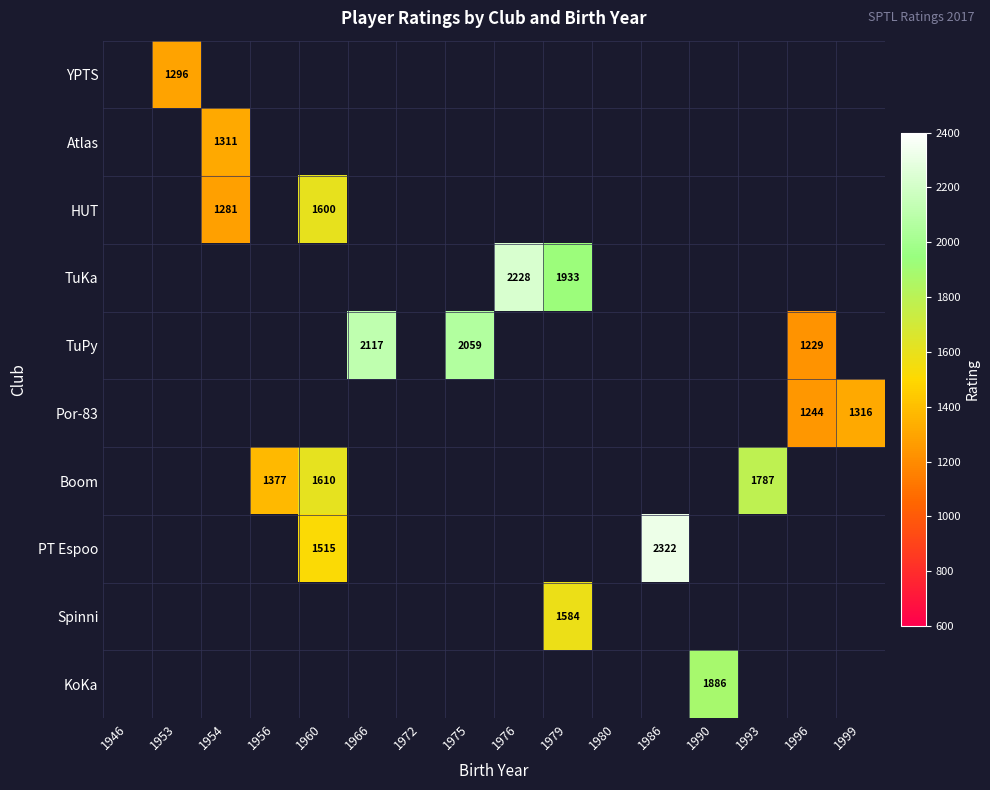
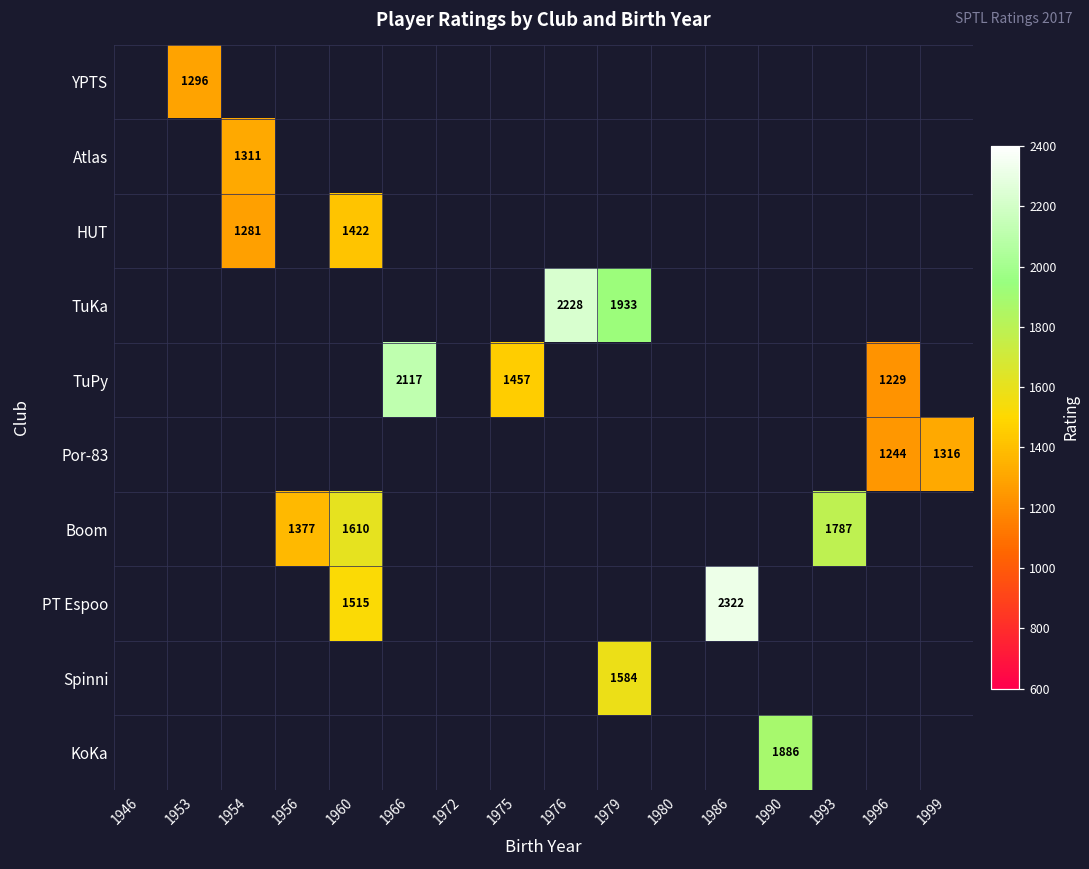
HUT, 1960: 1600 -> 1422
TuPy, 1975: 2059 -> 1457
